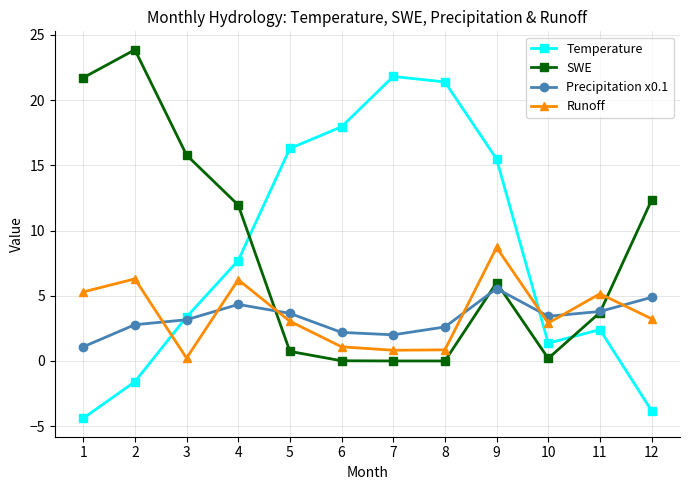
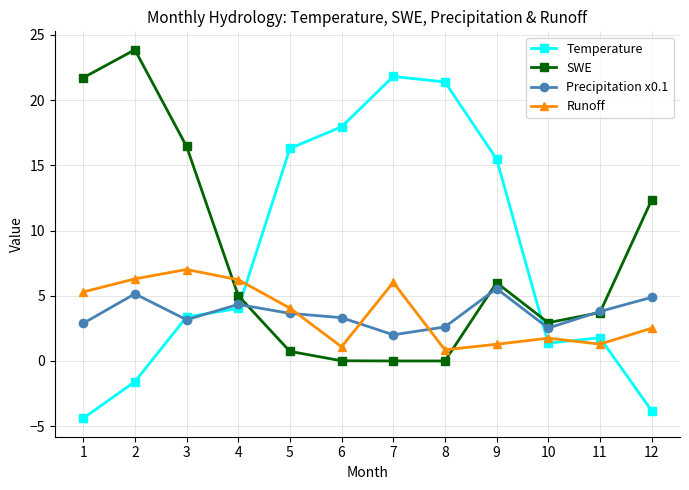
Precipitation x0.1, 1: 1.1 -> 2.9
Precipitation x0.1, 2: 2.8 -> 5.1
SWE, 3: 15.8 -> 16.4
Runoff, 3: 0.2 -> 7.0
Temperature, 4: 7.7 -> 4.0
SWE, 4: 12.0 -> 5.0
Runoff, 5: 3.0 -> 4.1
Precipitation x0.1, 6: 2.2 -> 3.3
Runoff, 7: 0.8 -> 6.0
Runoff, 9: 8.7 -> 1.3
SWE, 10: 0.2 -> 2.9
Precipitation x0.1, 10: 3.4 -> 2.5
Runoff, 10: 2.9 -> 1.7
Temperature, 11: 2.4 -> 1.8
Runoff, 11: 5.2 -> 1.3
Runoff, 12: 3.2 -> 2.5
